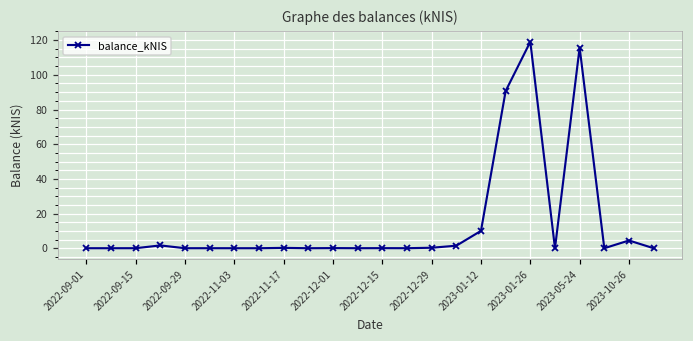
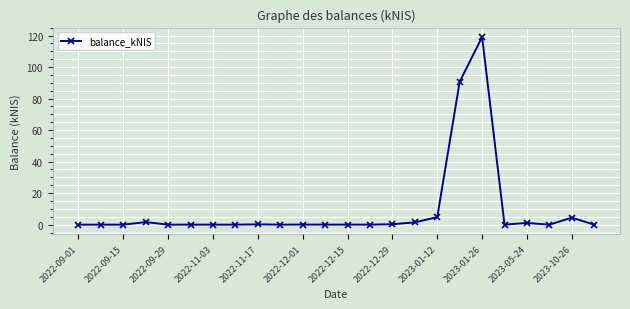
2023-01-12: 10 -> 5
2023-05-24: 116 -> 1
